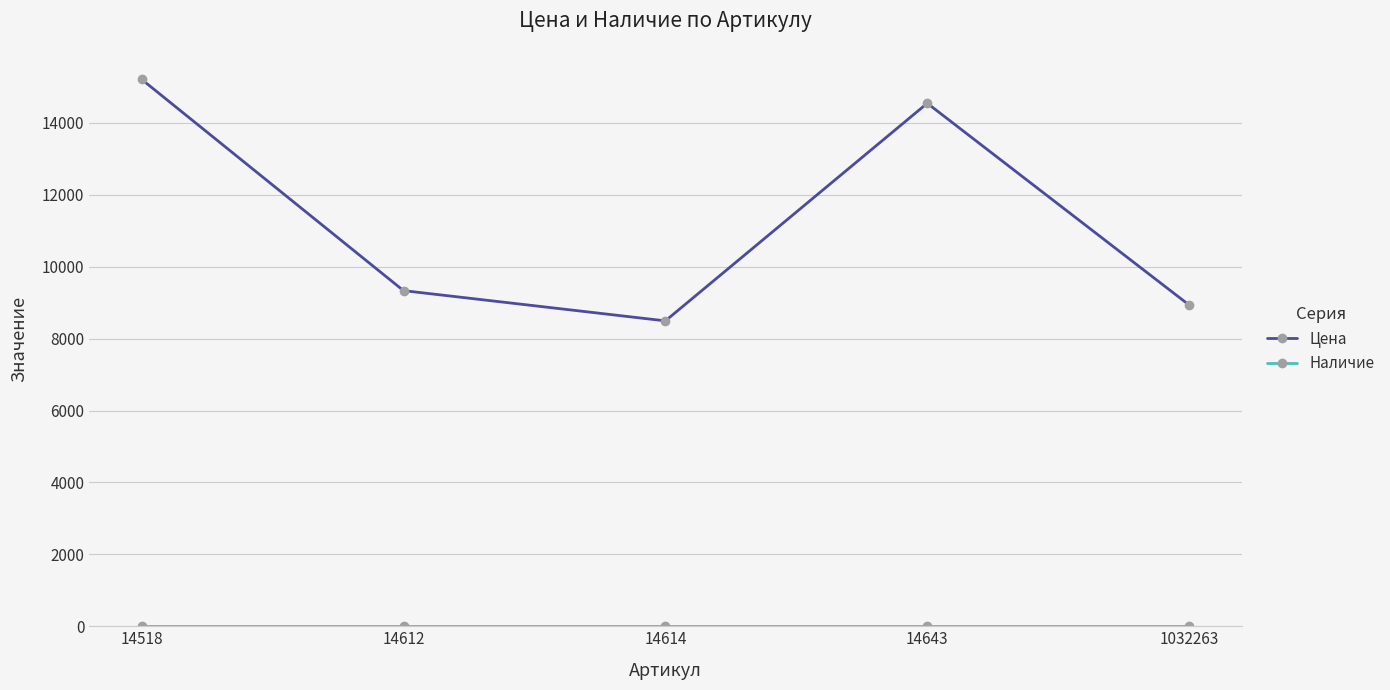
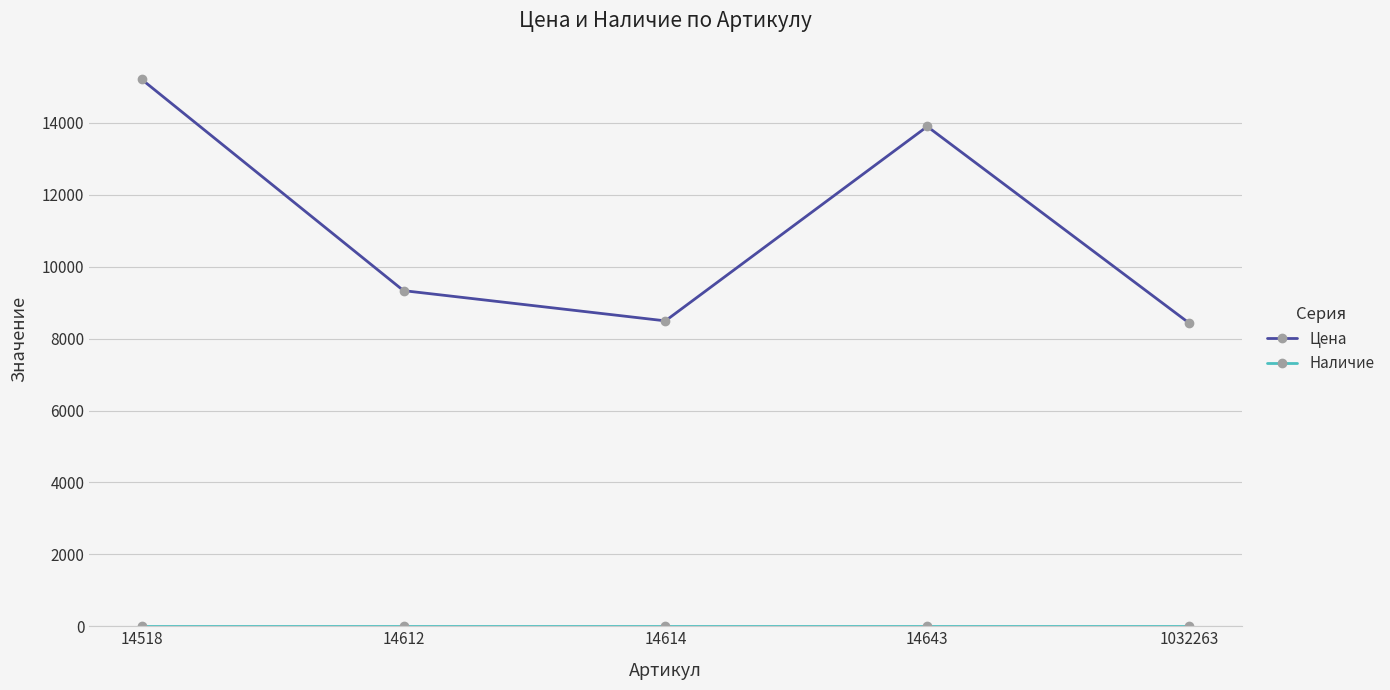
Цена, 14643: 14500 -> 13900
Цена, 1032263: 8900 -> 8400
